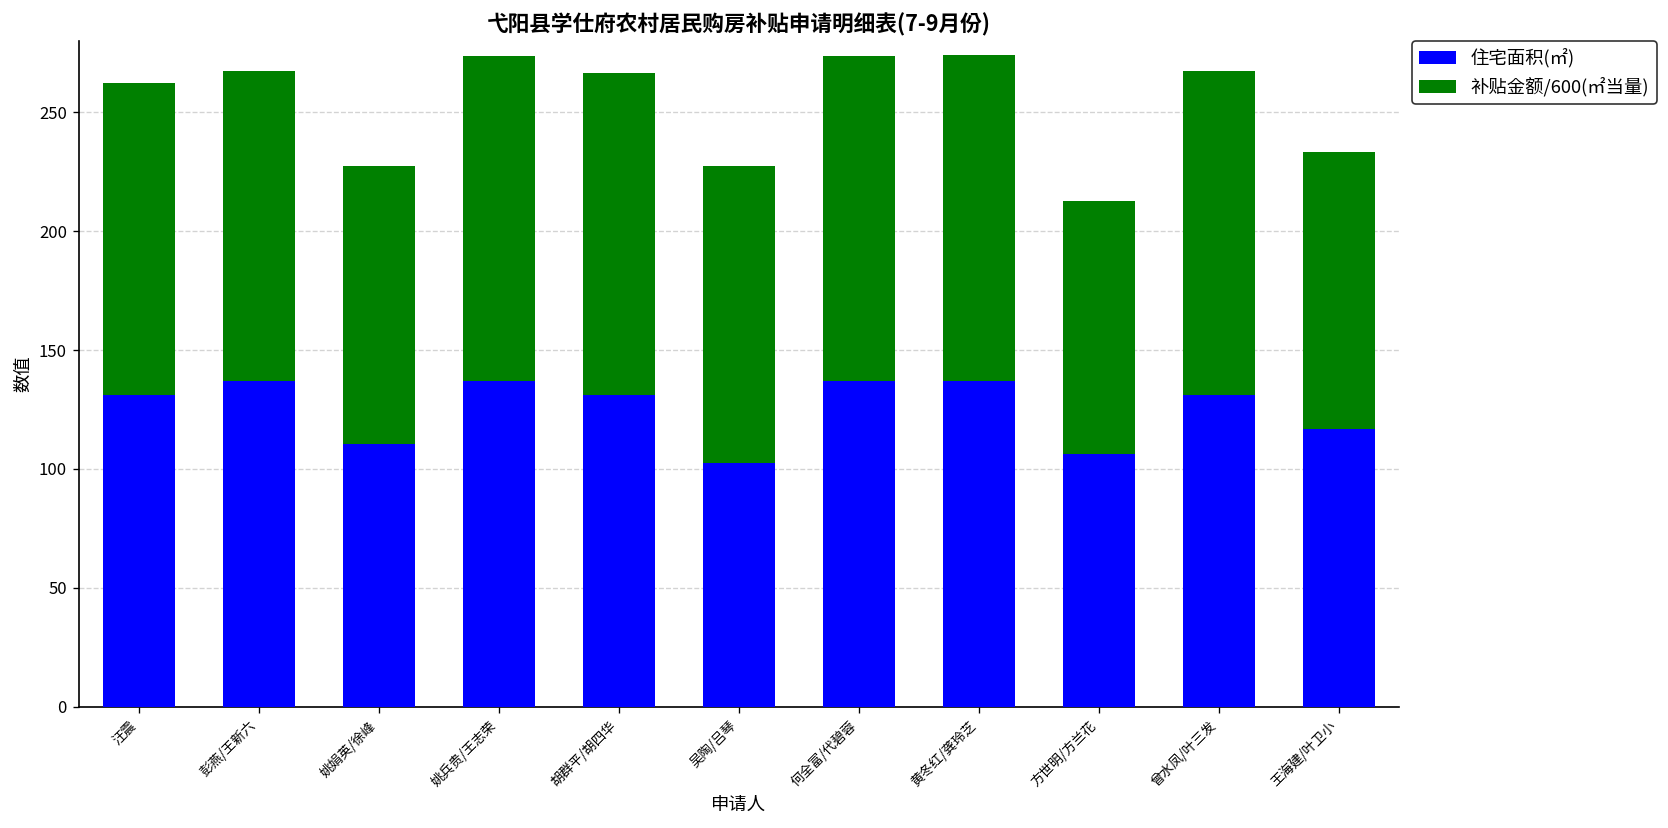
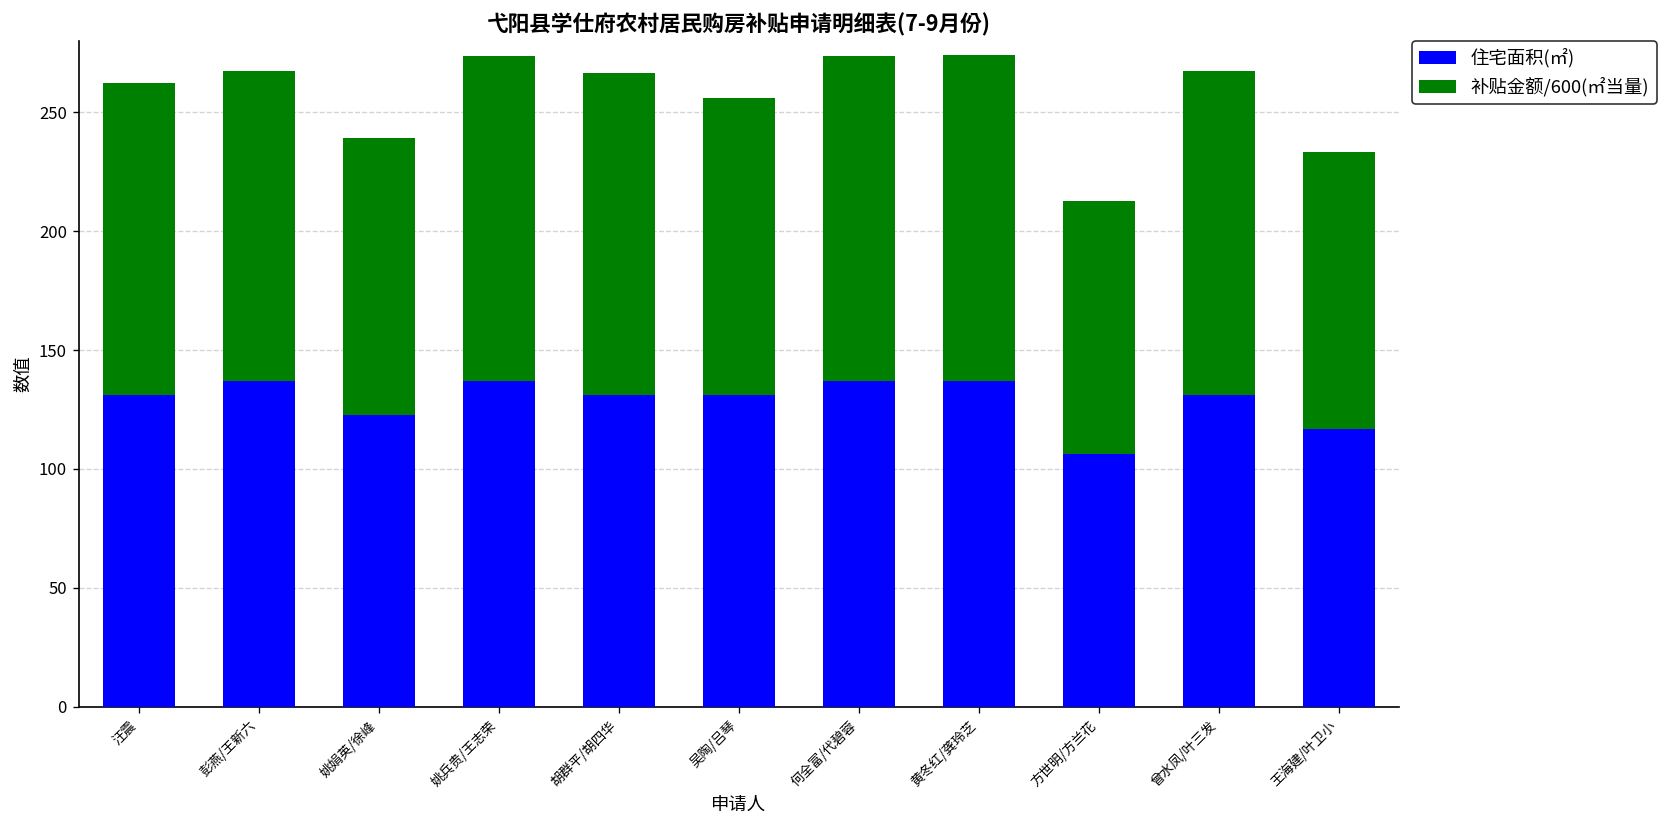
住宅面积(㎡), 姚娟英/徐峰: 111 -> 123
住宅面积(㎡), 吴陶/吕琴: 103 -> 131
